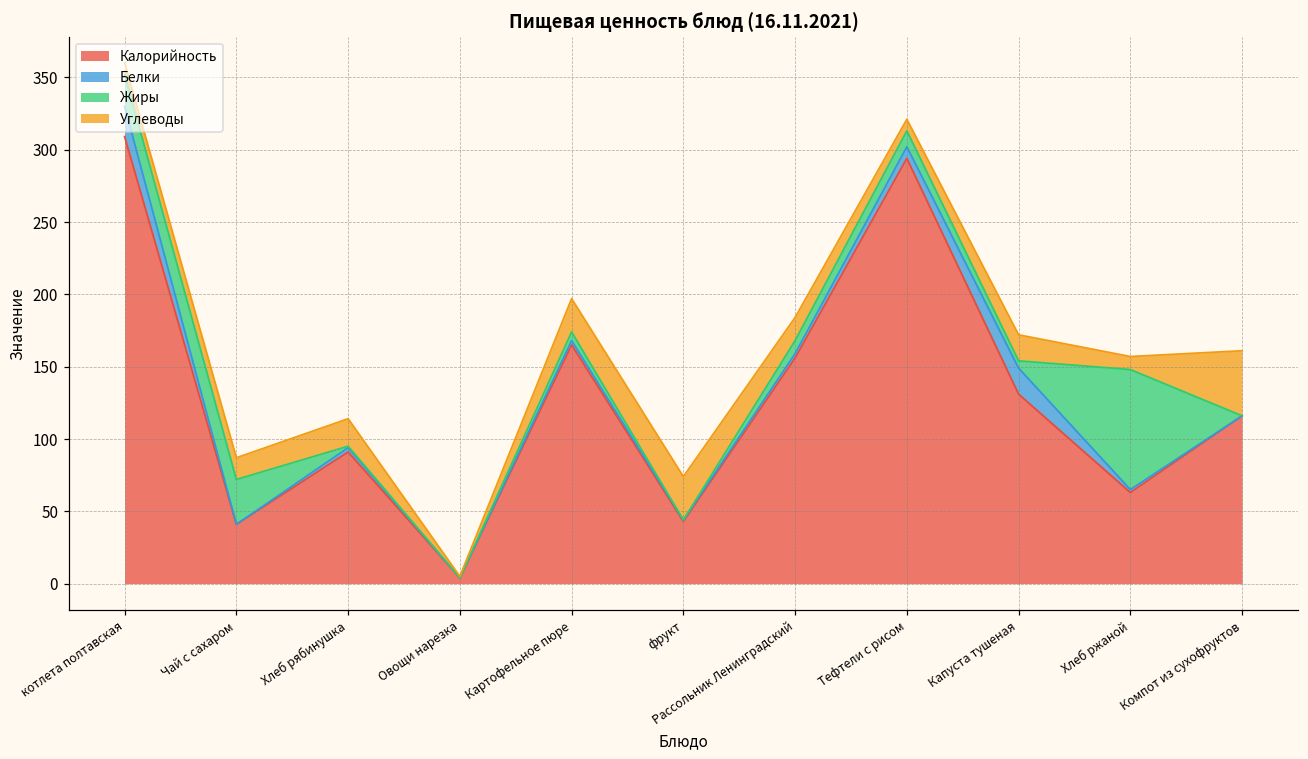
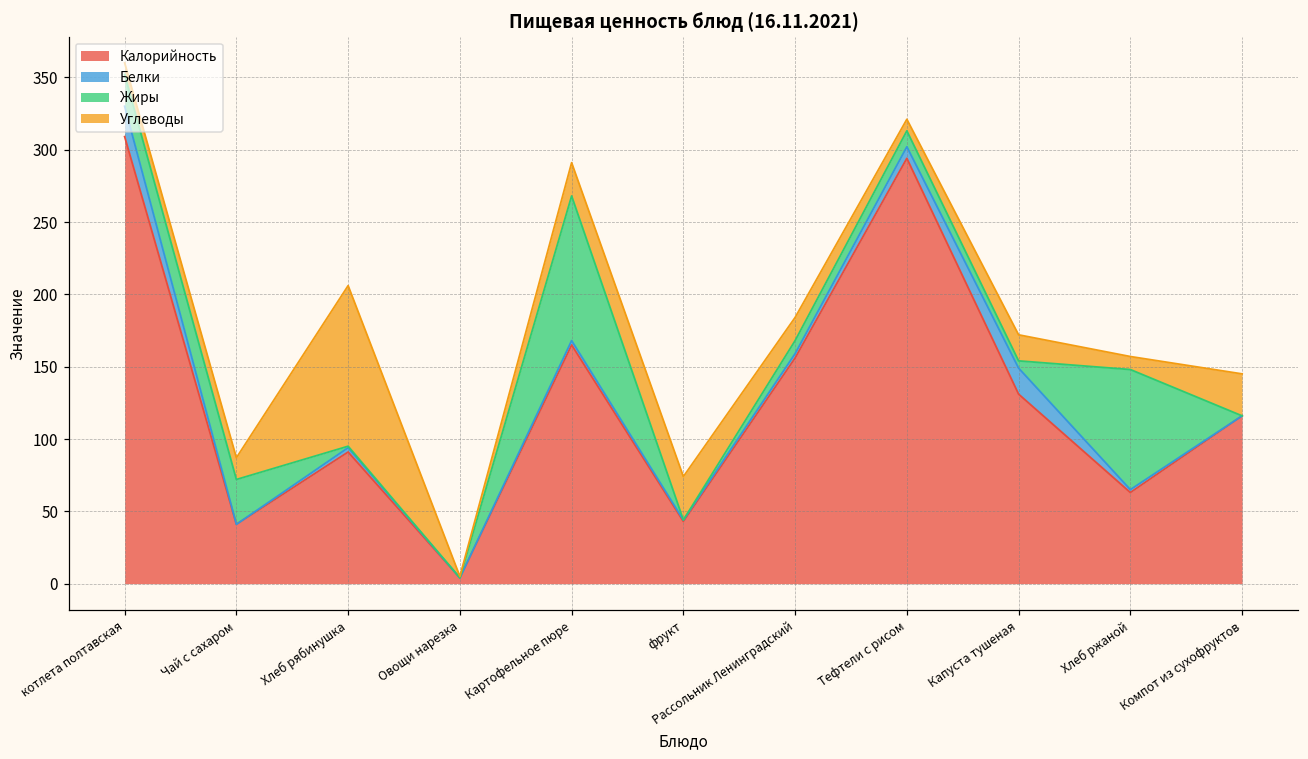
Углеводы, Хлеб рябинушка: 19 -> 111
Жиры, Картофельное пюре: 6 -> 100
Углеводы, Компот из сухофруктов: 45 -> 29
